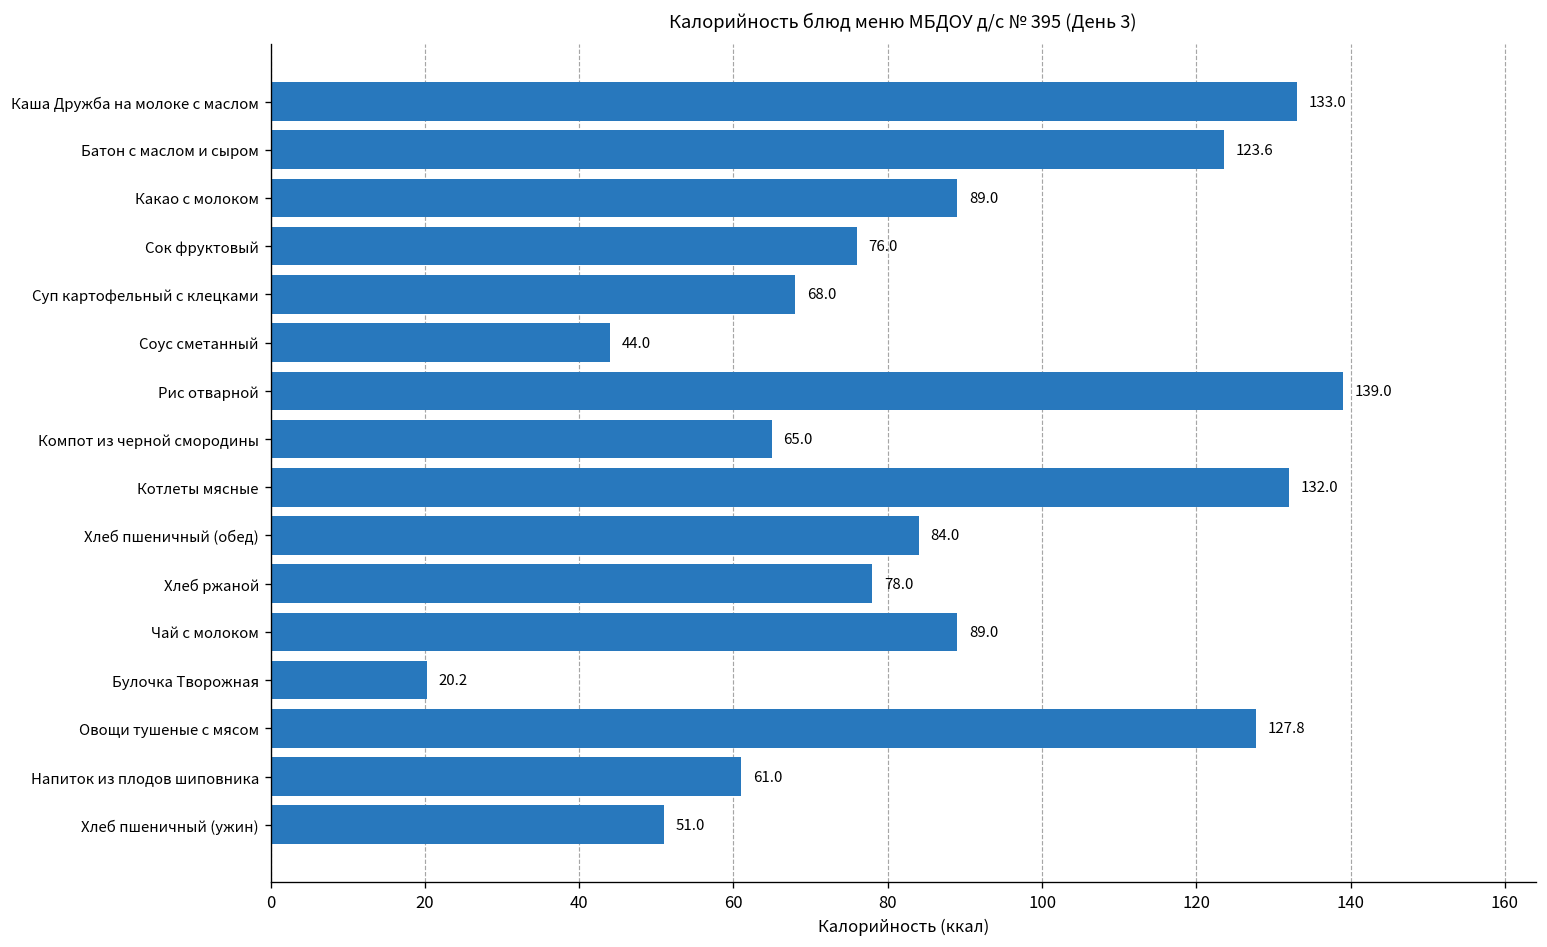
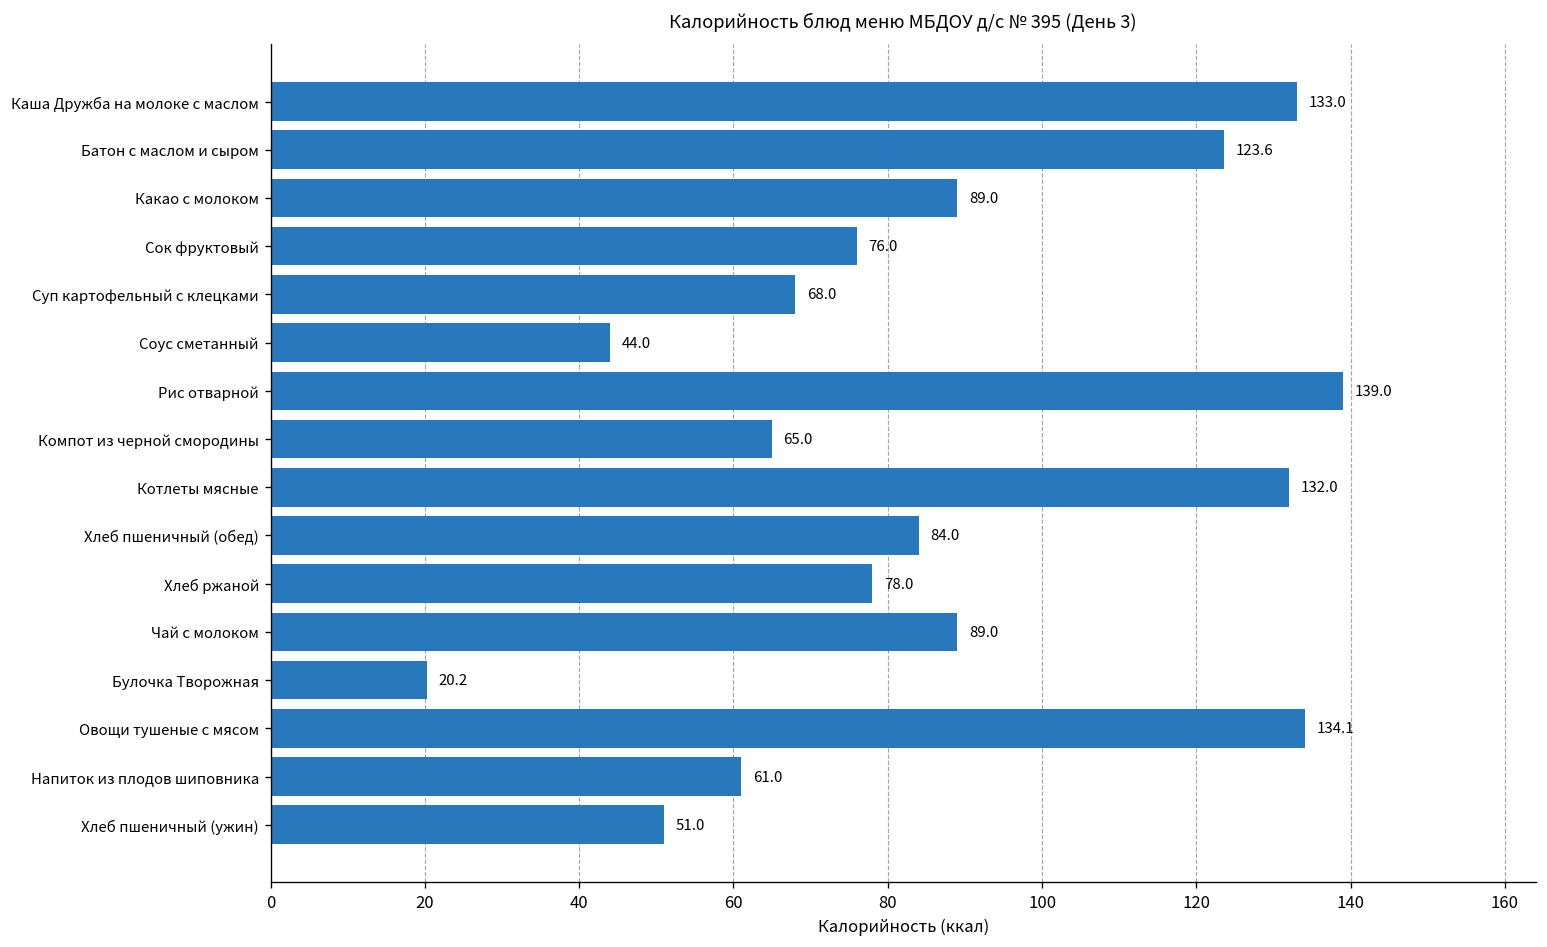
Овощи тушеные с мясом: 127.8 -> 134.1
